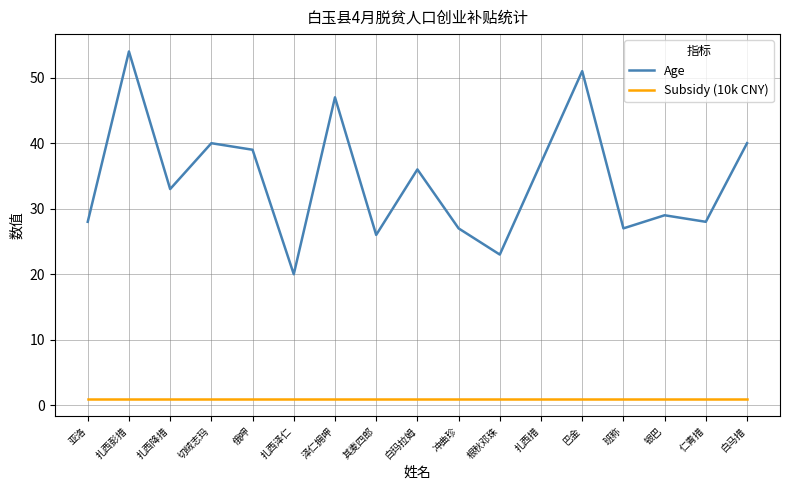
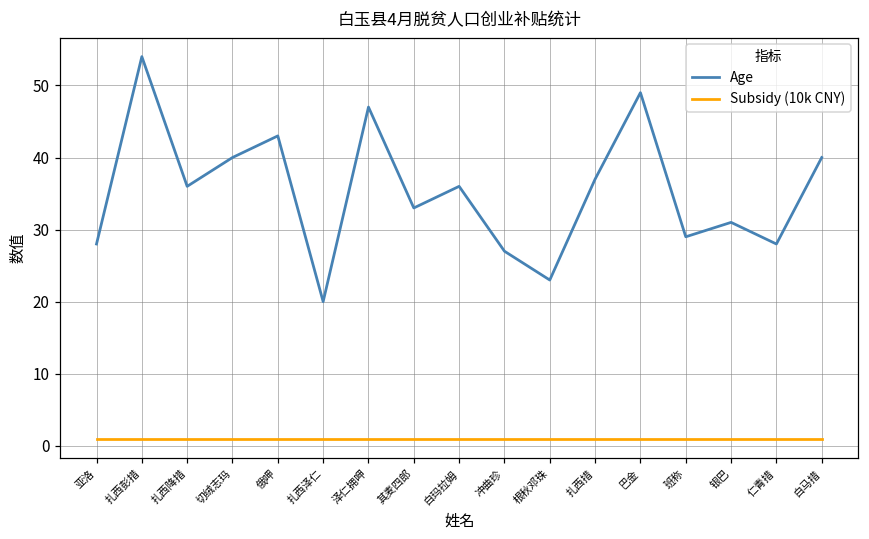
Age, 扎西降措: 33 -> 36
Age, 俄呷: 39 -> 43
Age, 其麦四郎: 26 -> 33
Age, 巴金: 51 -> 49
Age, 班称: 27 -> 29
Age, 银巴: 29 -> 31
